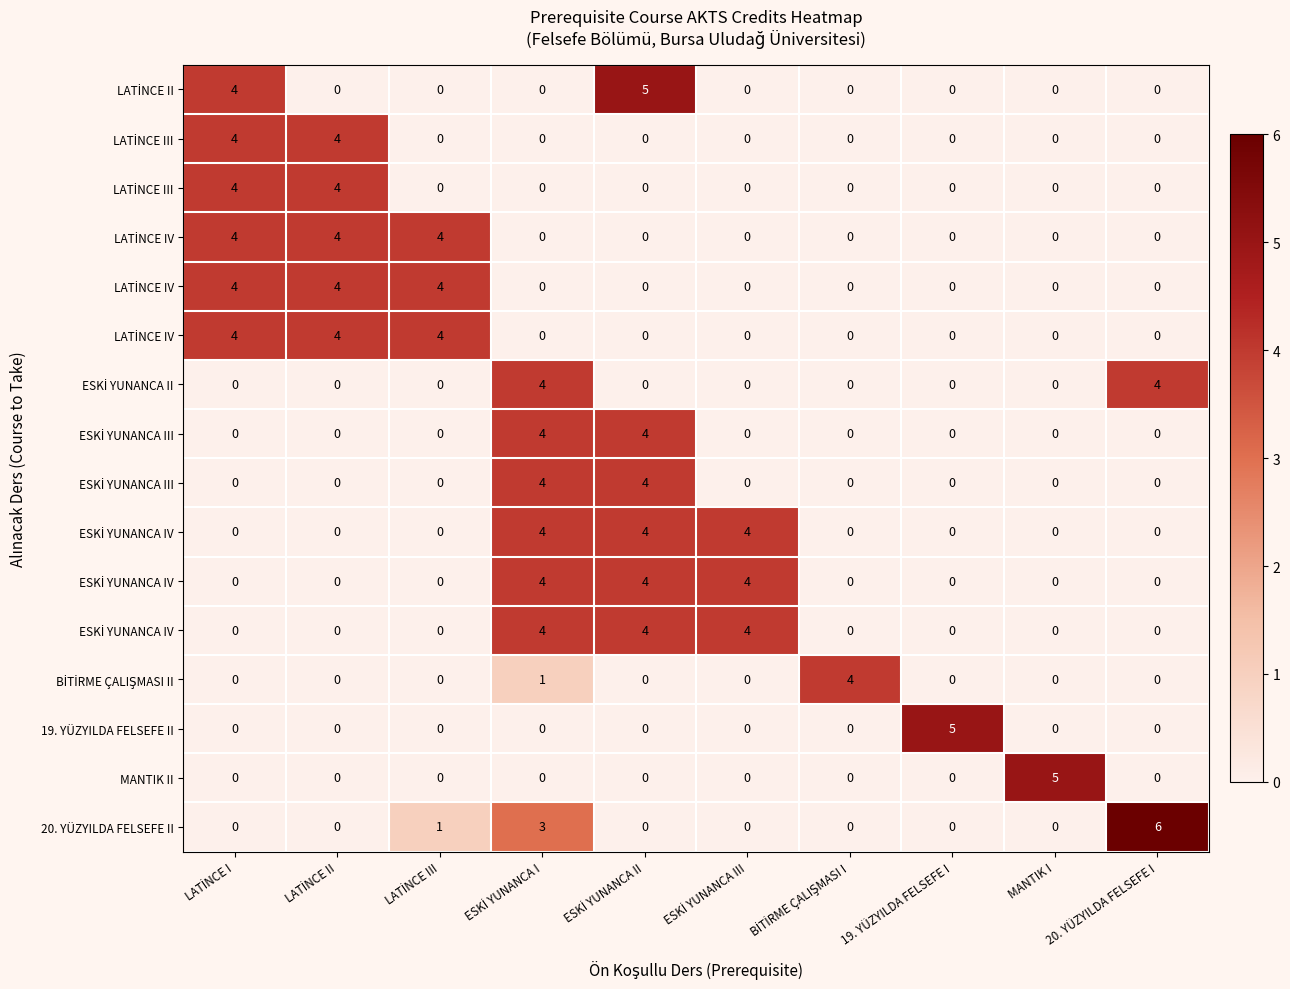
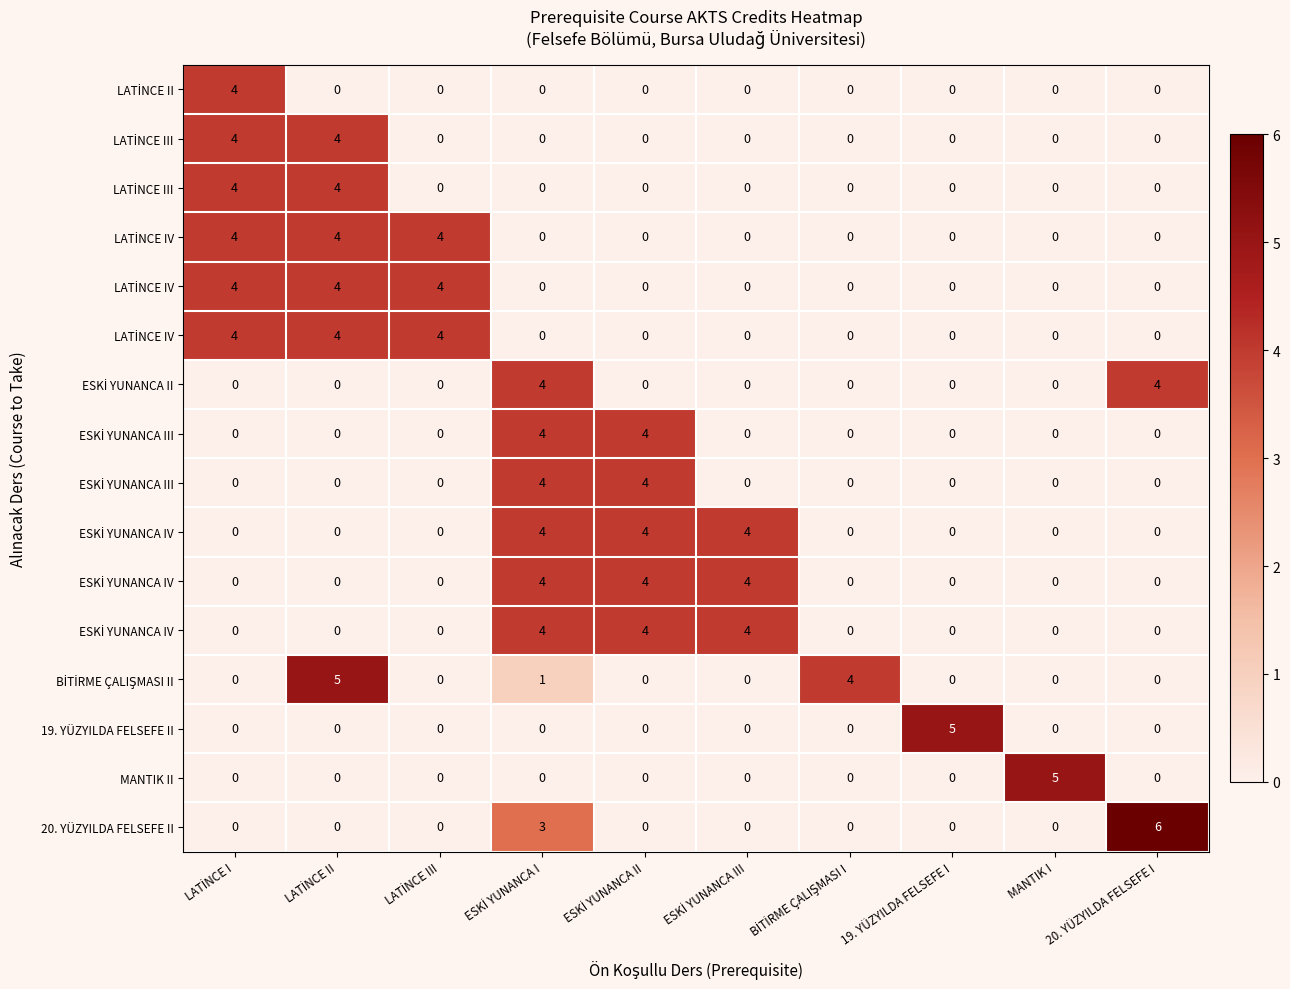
LATİNCE II, ESKİ YUNANCA II: 5 -> 0
BİTİRME ÇALIŞMASI II, LATİNCE II: 0 -> 5
20. YÜZYILDA FELSEFE II, LATİNCE III: 1 -> 0
